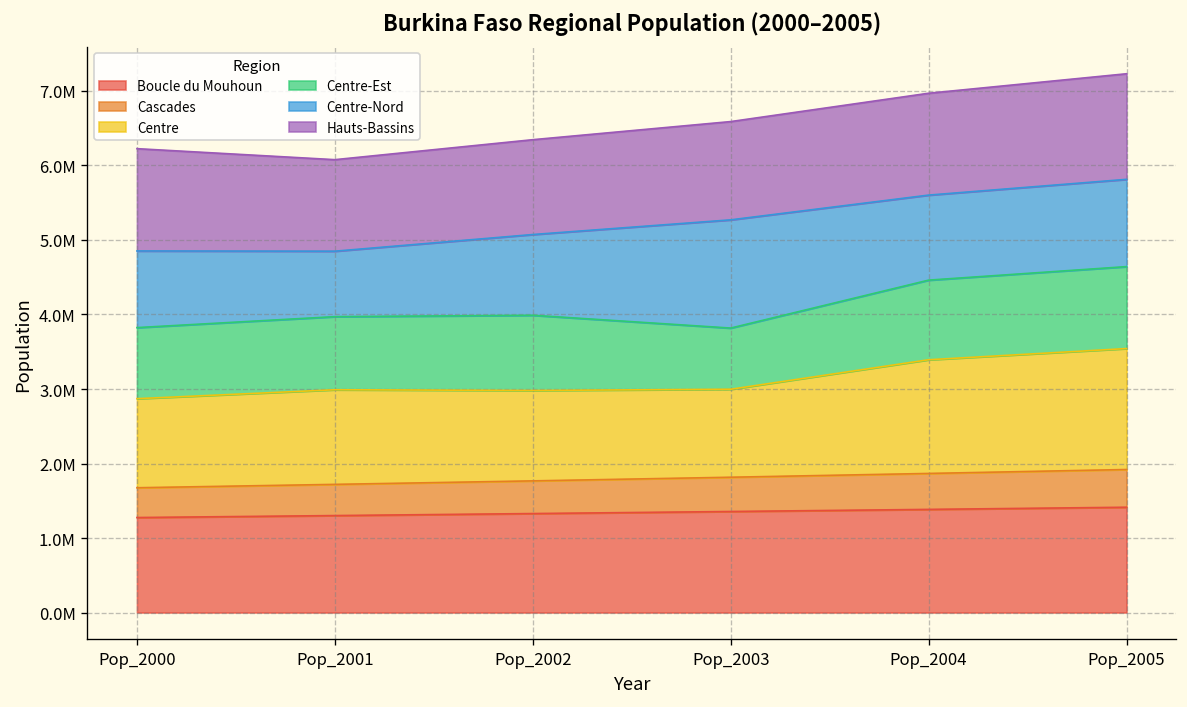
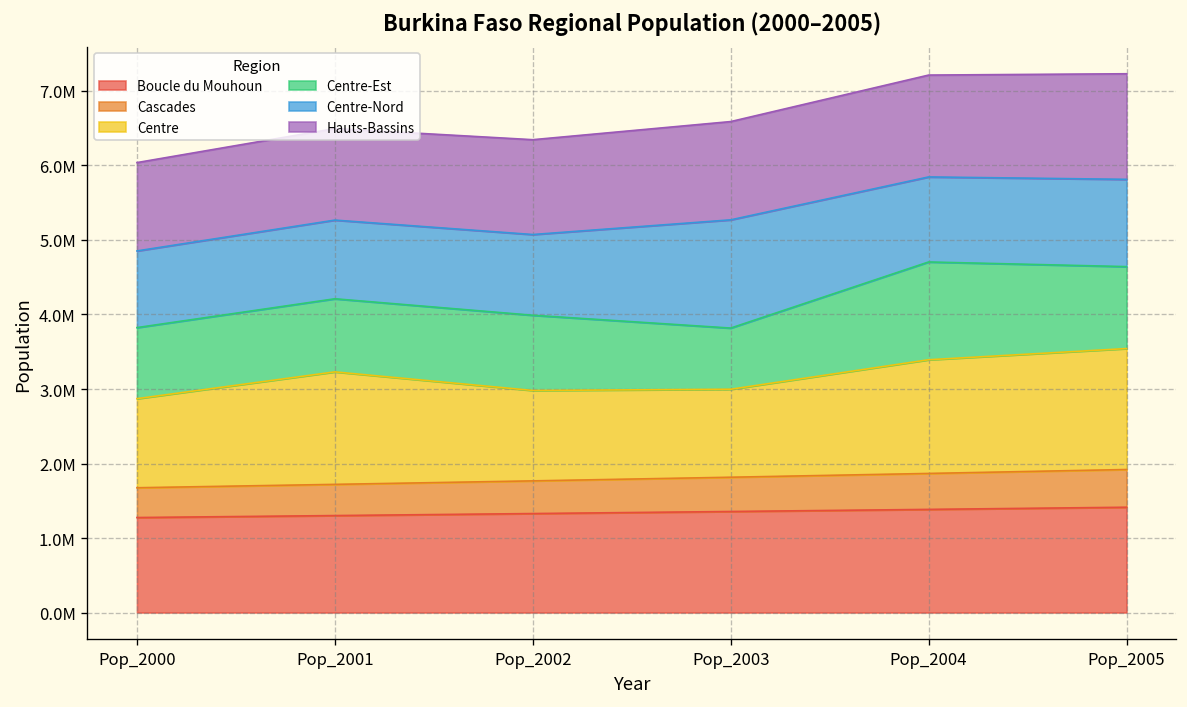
Hauts-Bassins, Pop_2000: 1400000 -> 1200000
Centre, Pop_2001: 1300000 -> 1500000
Centre-Nord, Pop_2001: 900000 -> 1100000
Centre-Est, Pop_2004: 1100000 -> 1300000
